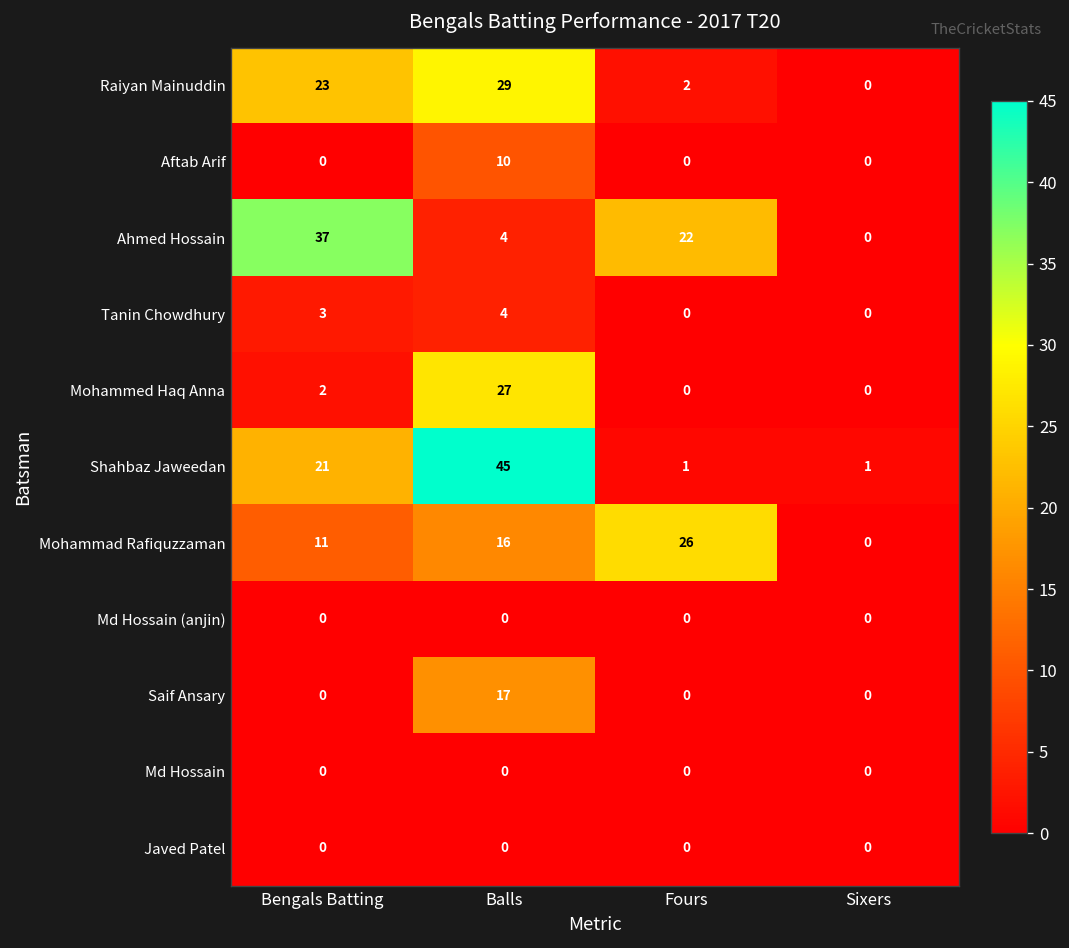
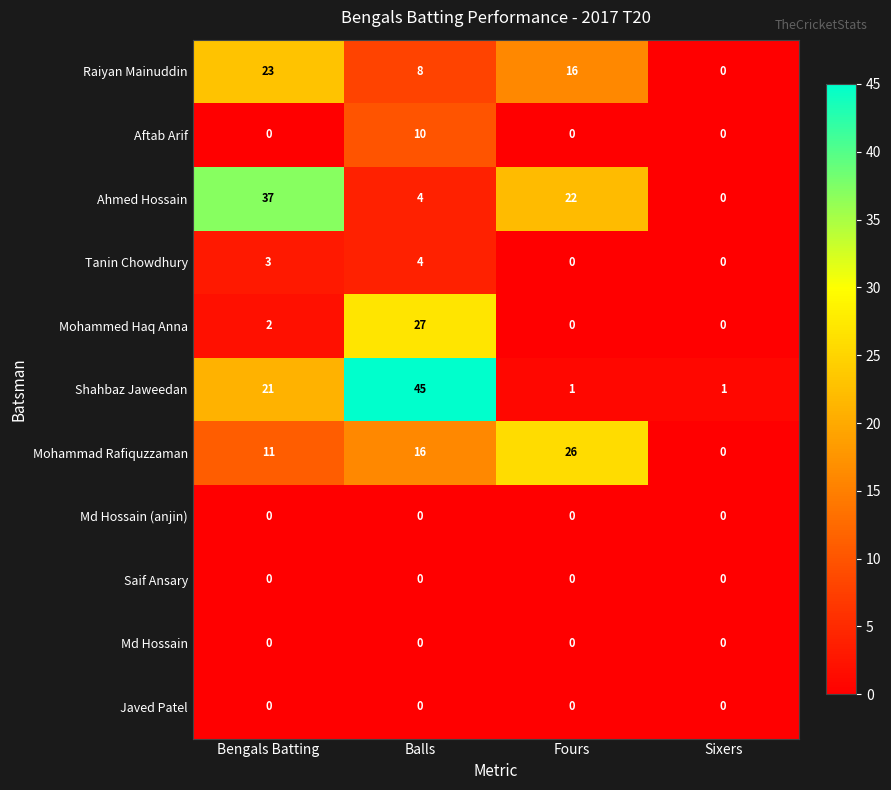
Raiyan Mainuddin, Balls: 29 -> 8
Raiyan Mainuddin, Fours: 2 -> 16
Saif Ansary, Balls: 17 -> 0
